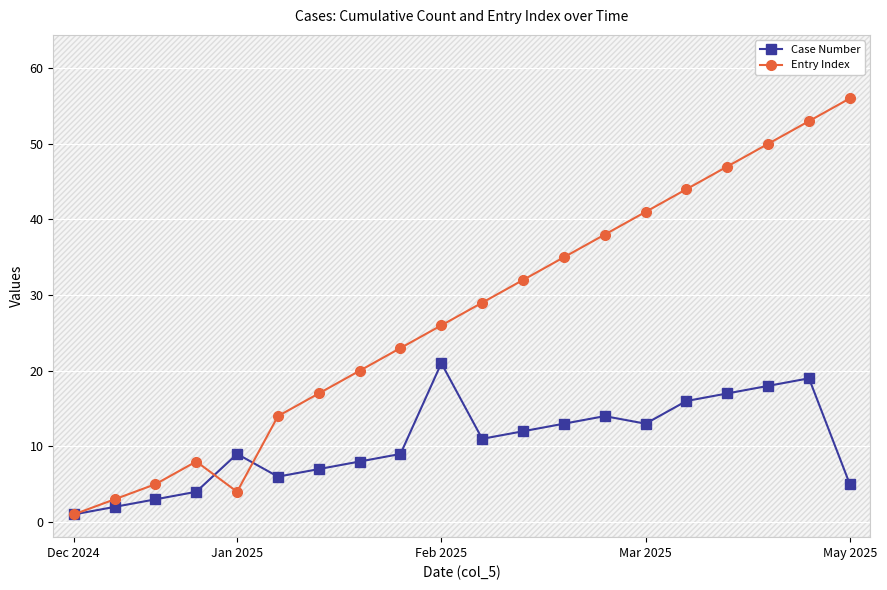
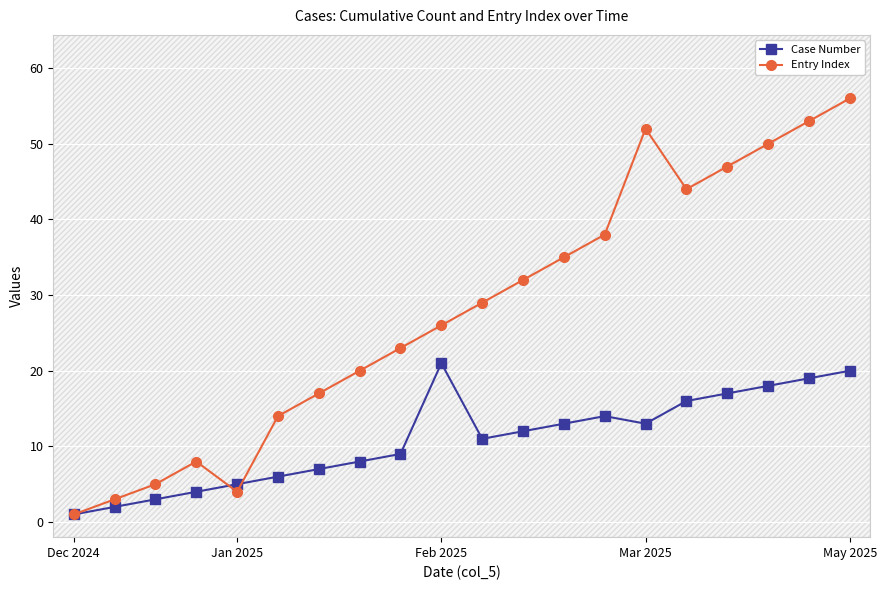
Case Number, Jan 2025: 9 -> 5
Entry Index, Mar 2025: 41 -> 52
Case Number, May 2025: 5 -> 20
